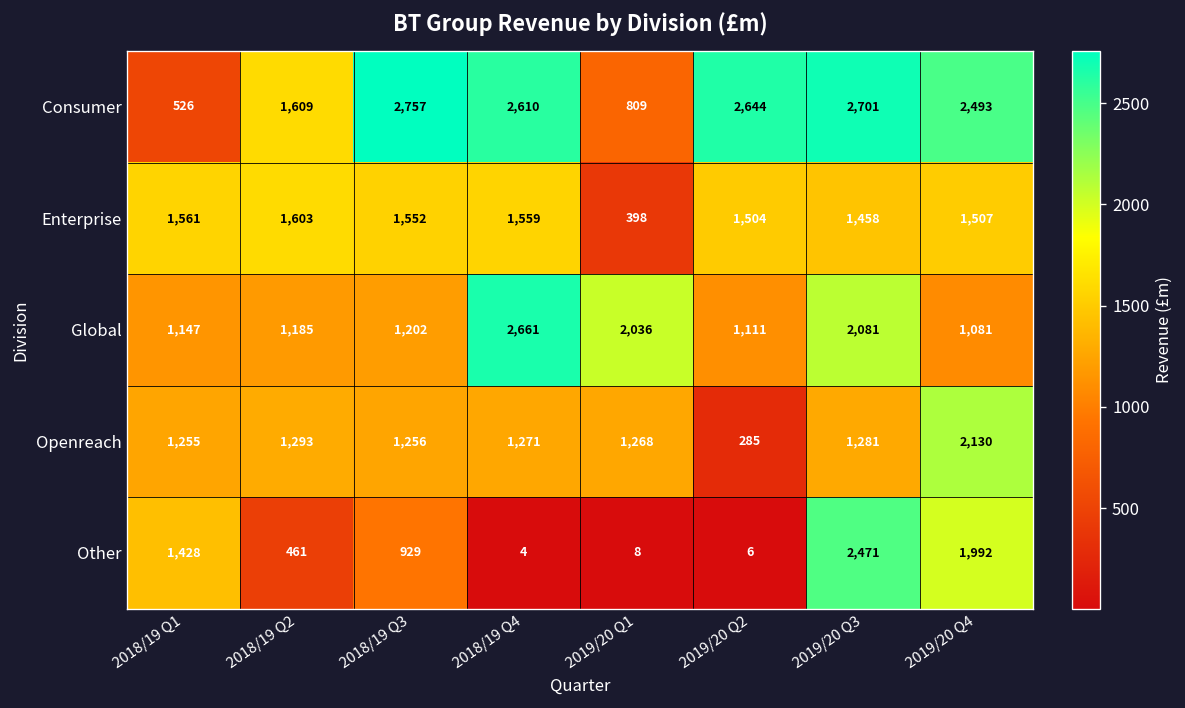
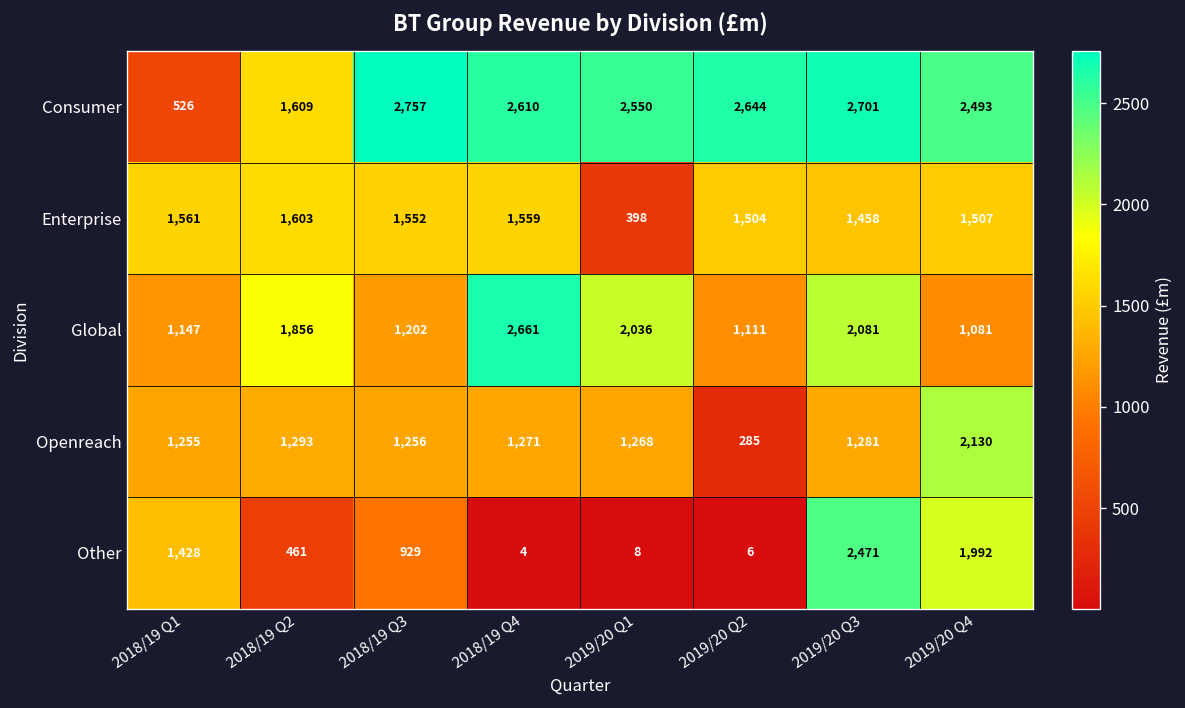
Consumer, 2019/20 Q1: 809 -> 2,550
Global, 2018/19 Q2: 1,185 -> 1,856
